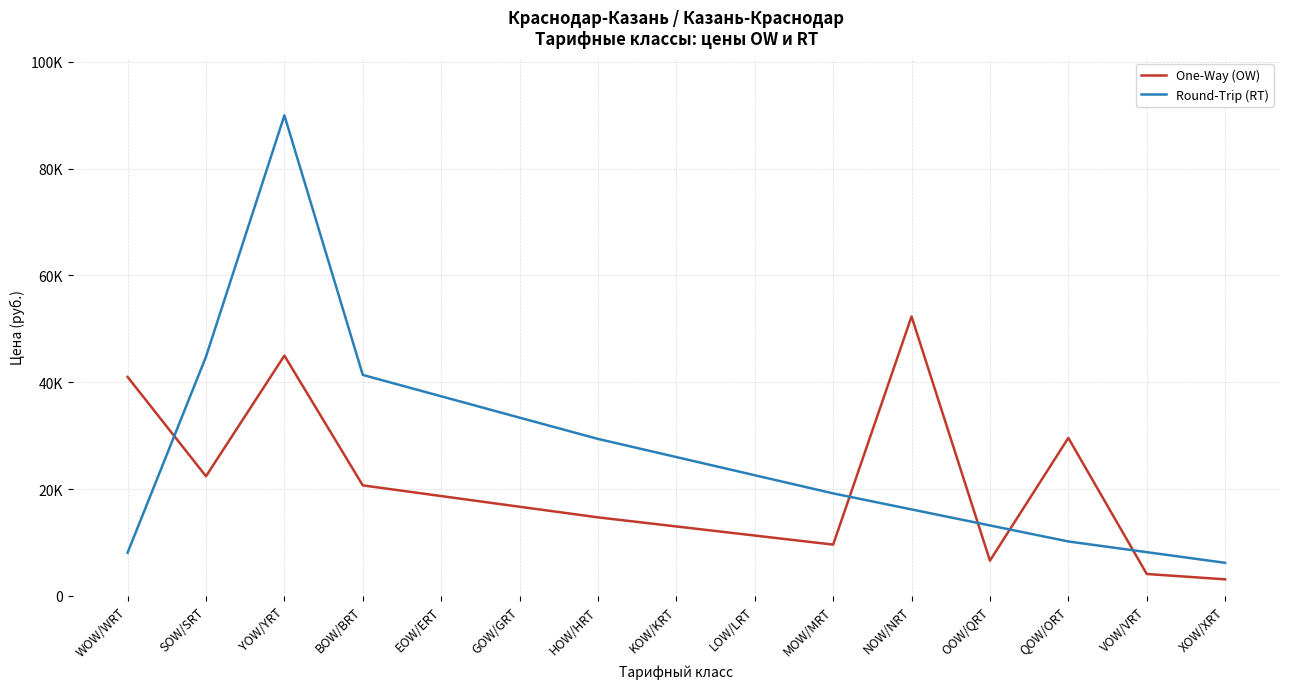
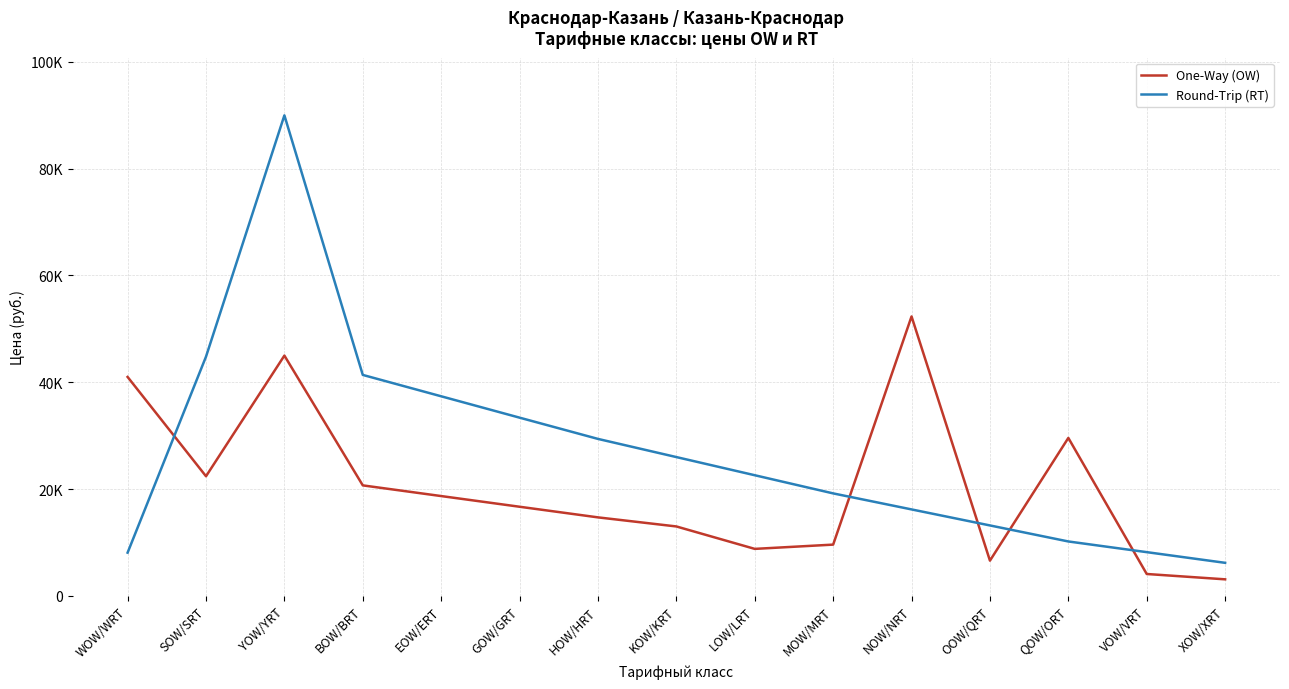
One-Way (OW), LOW/LRT: 11000 -> 9000
